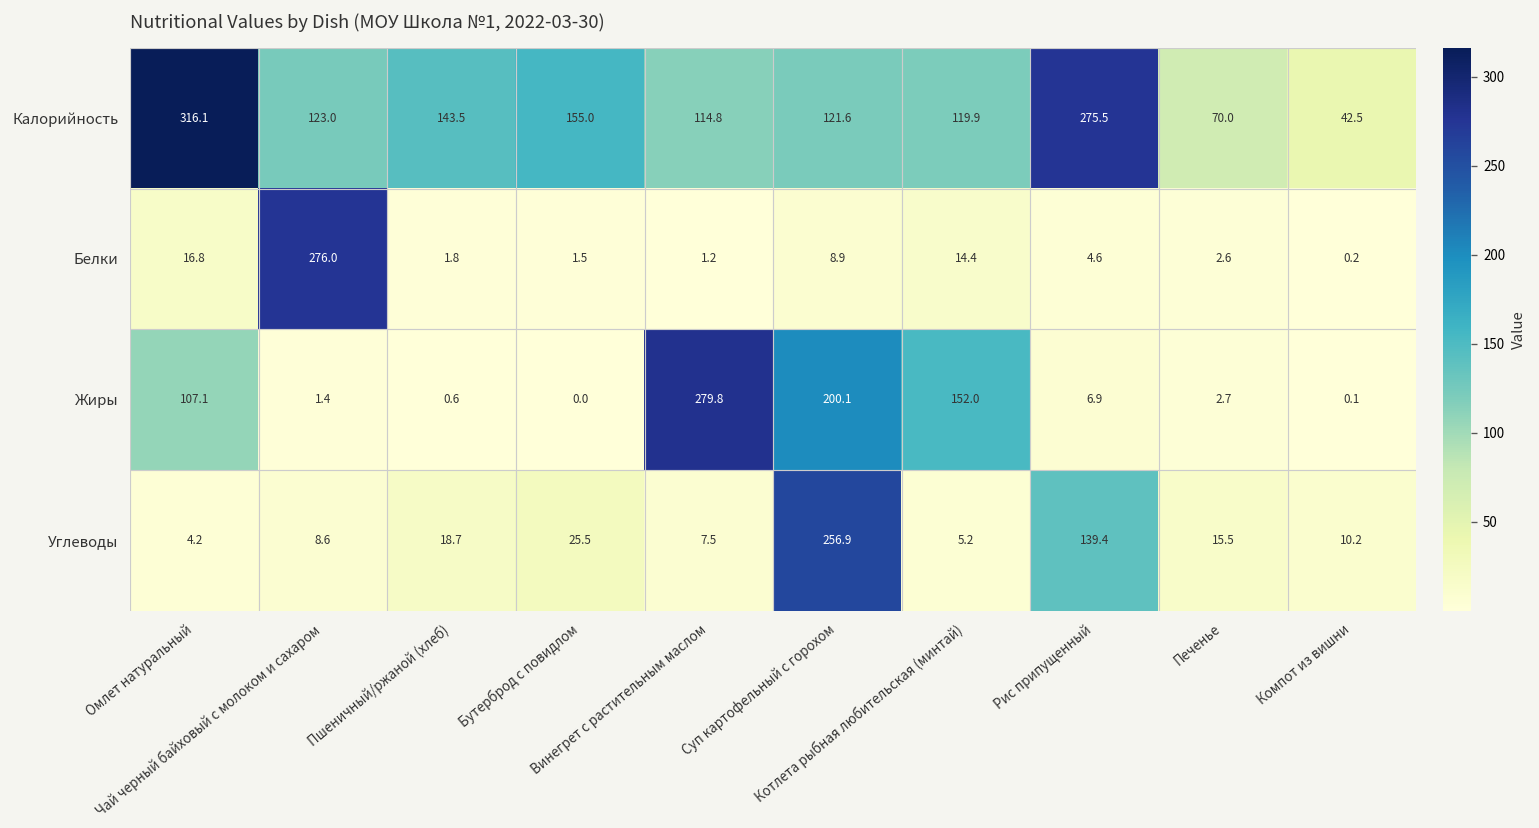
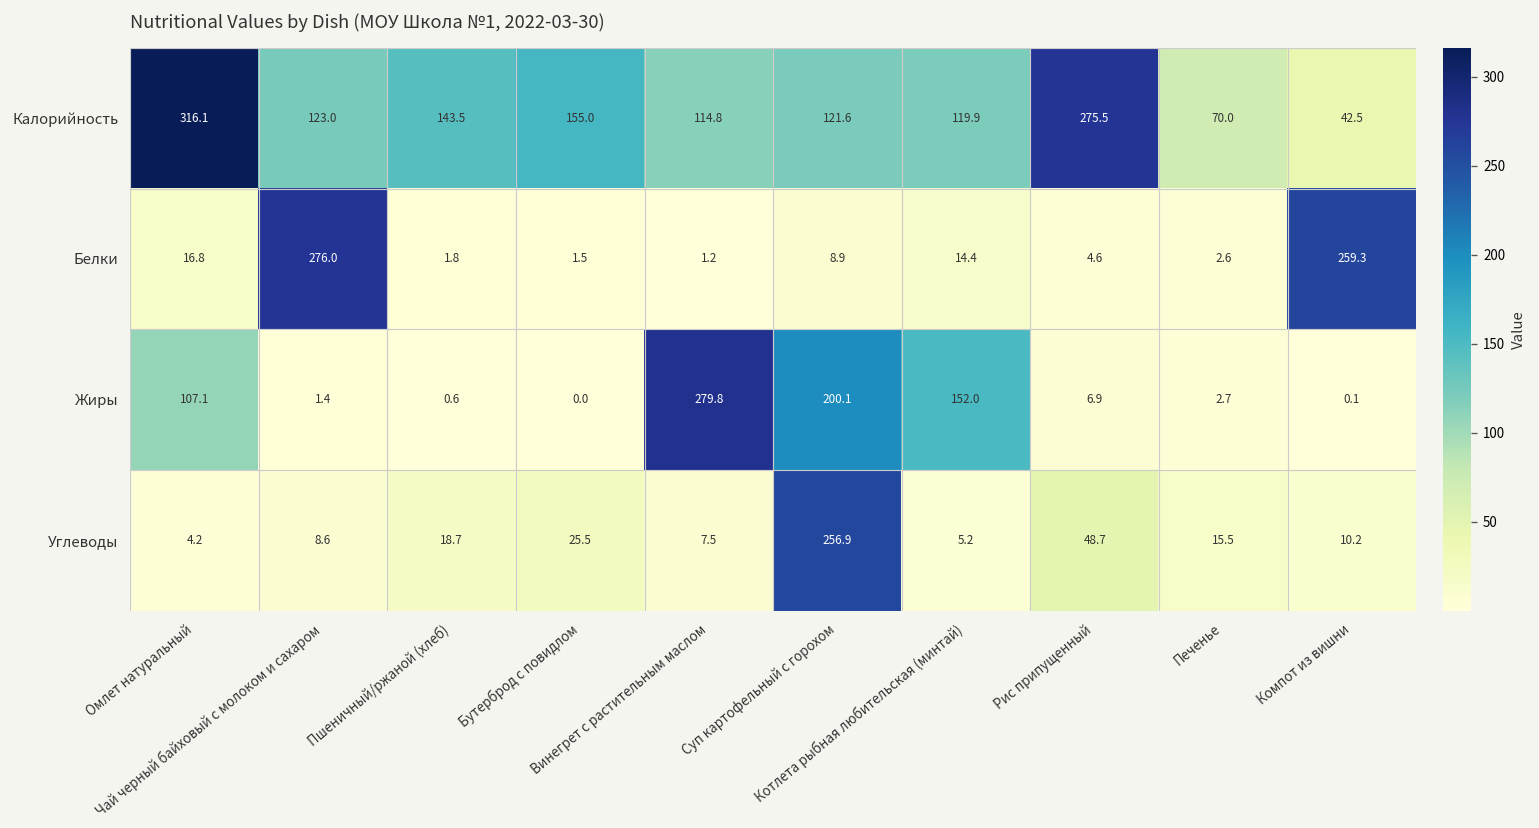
Белки, Компот из вишни: 0.2 -> 259.3
Углеводы, Рис припущенный: 139.4 -> 48.7
